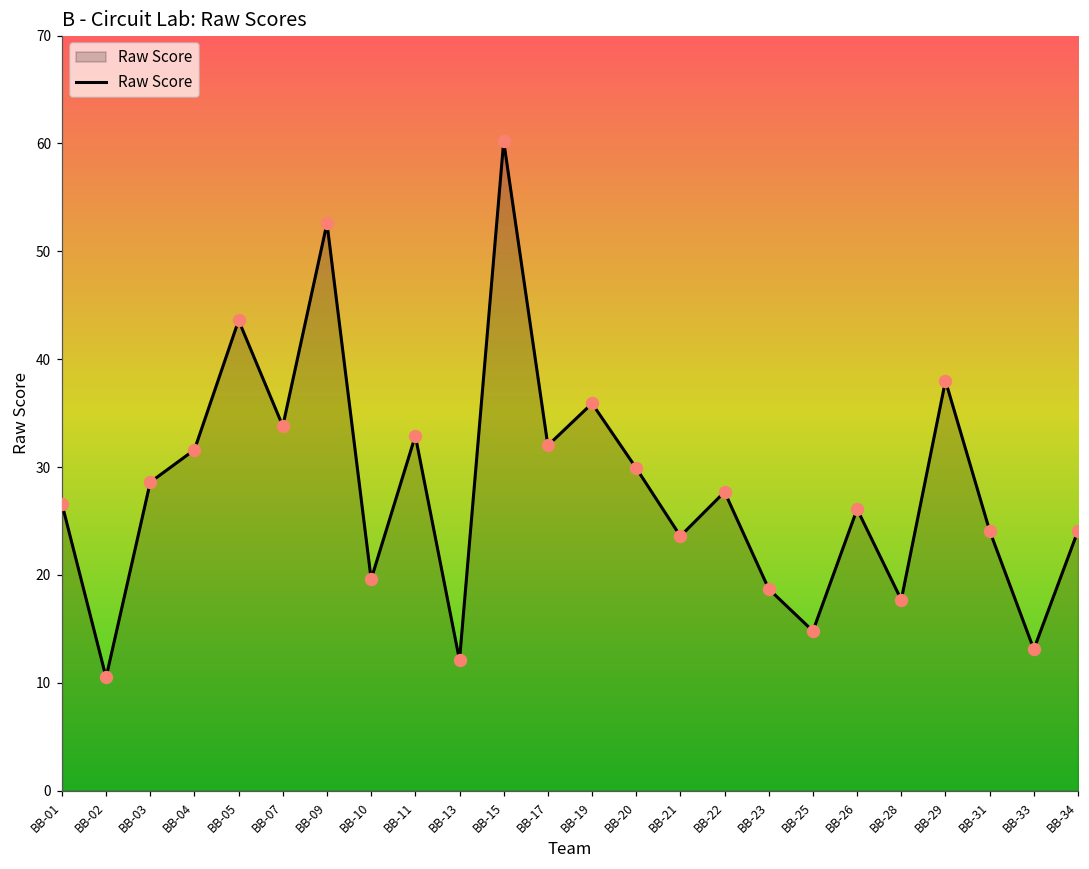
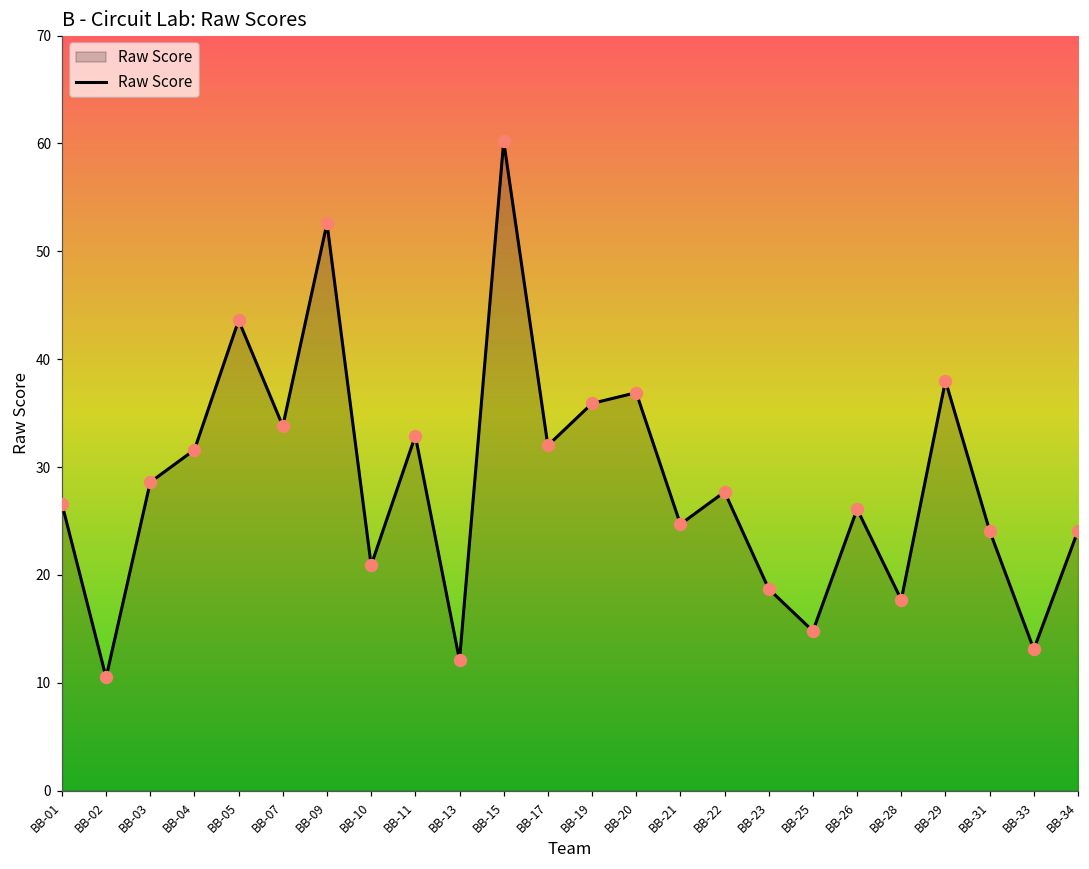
BB-10: 20 -> 21
BB-20: 30 -> 37
BB-21: 24 -> 25
